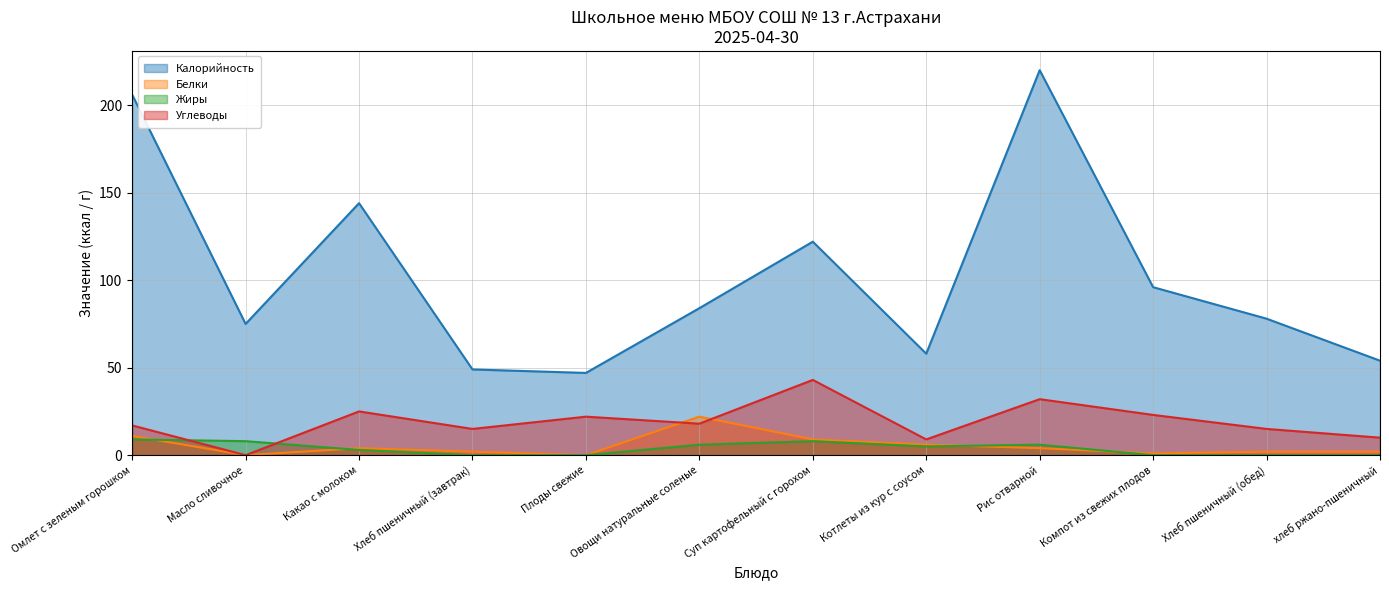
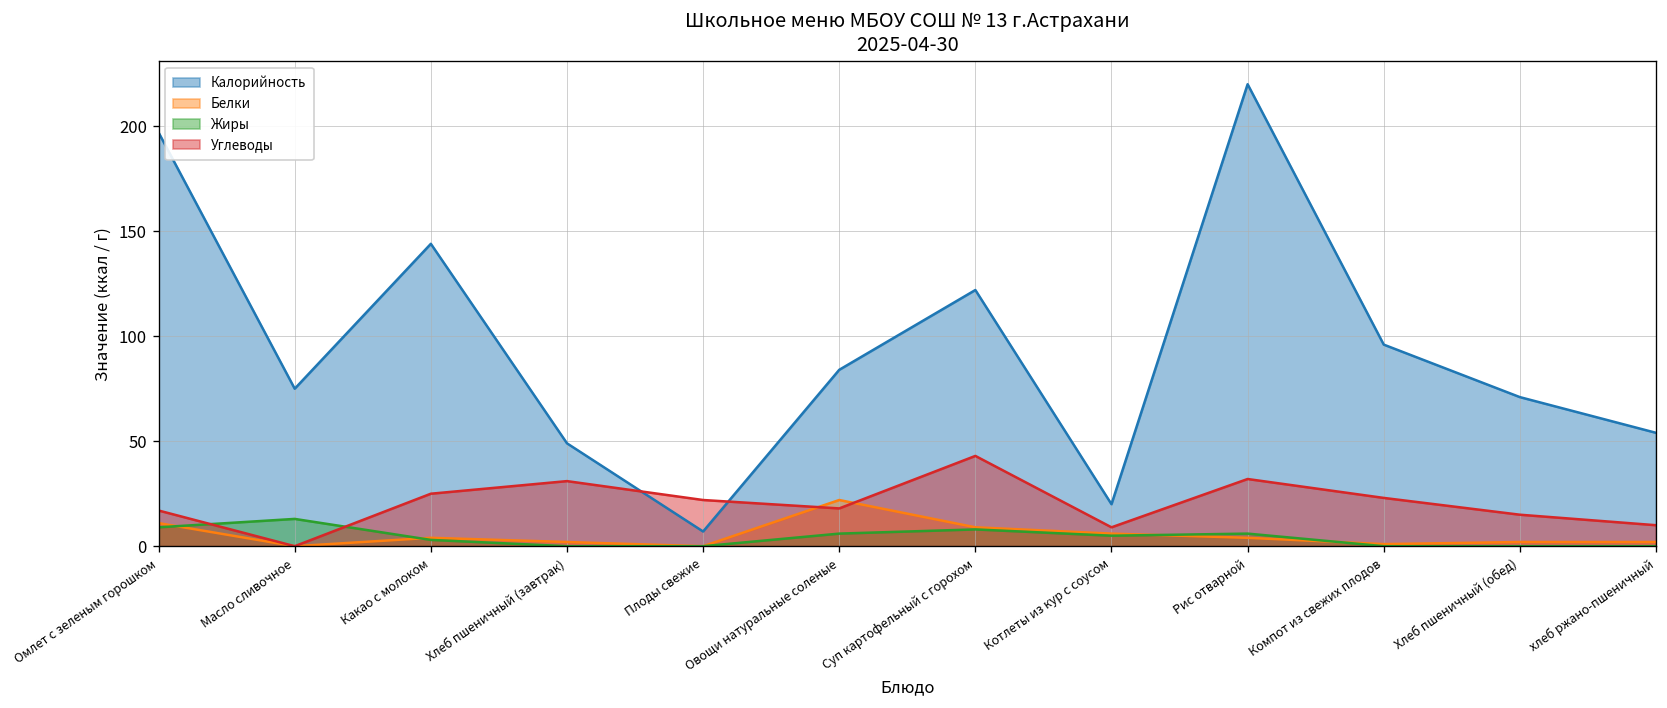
Калорийность, Омлет с зеленым горошком: 206 -> 197
Жиры, Масло сливочное: 8 -> 13
Углеводы, Хлеб пшеничный (завтрак): 15 -> 31
Калорийность, Плоды свежие: 47 -> 7
Калорийность, Котлеты из кур с соусом: 58 -> 20
Калорийность, Хлеб пшеничный (обед): 78 -> 71
